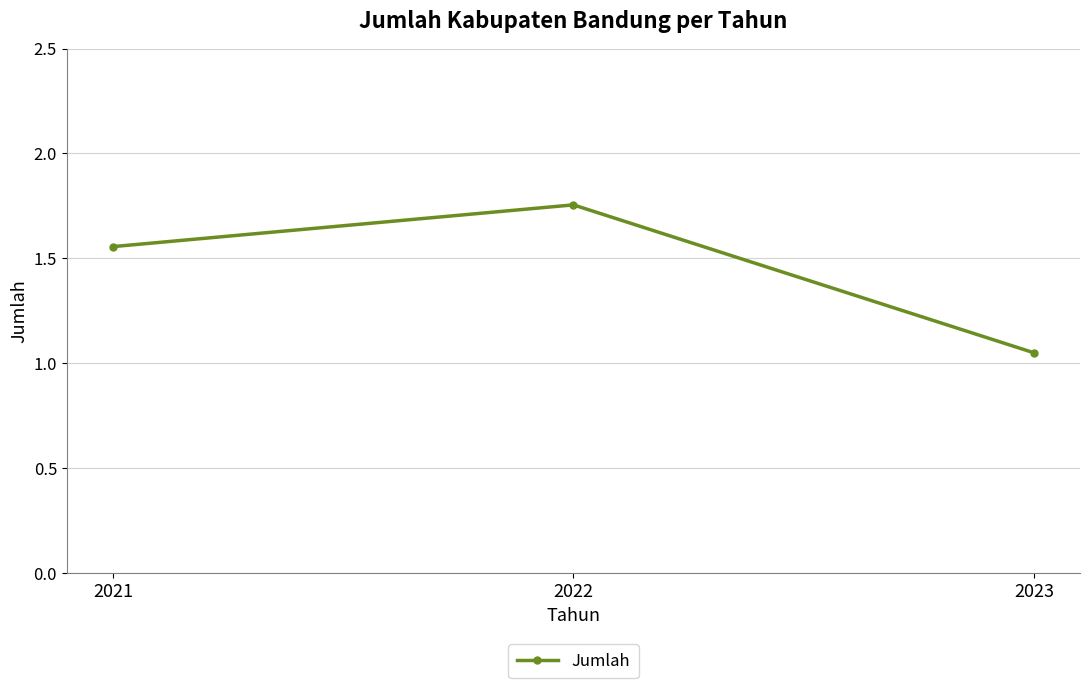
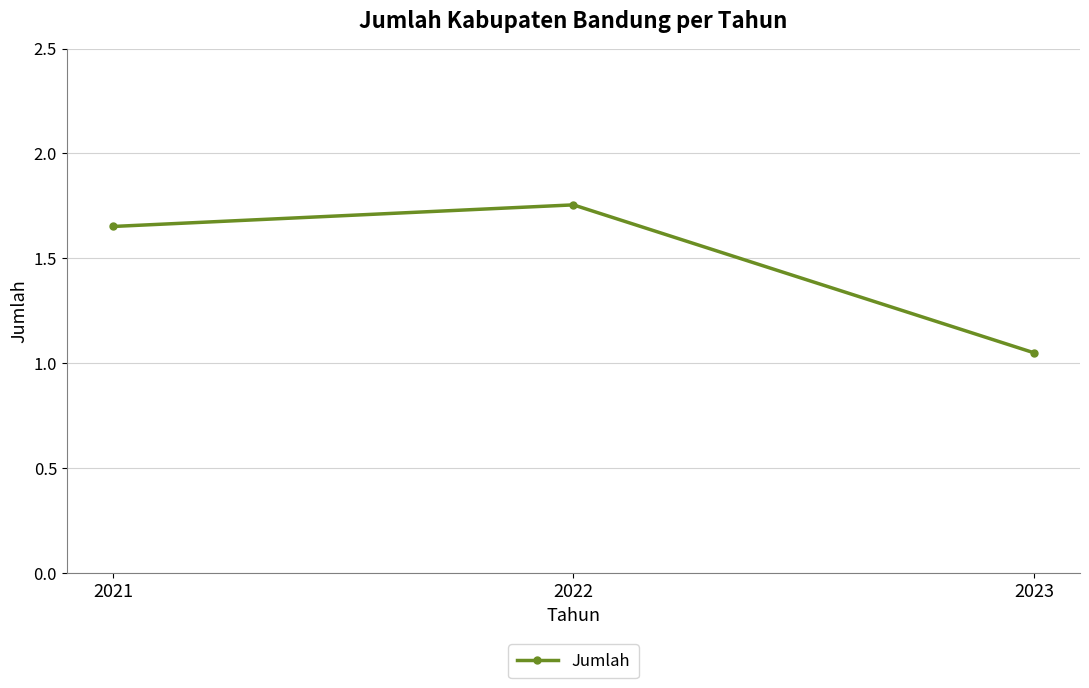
2021: 1.56 -> 1.65
